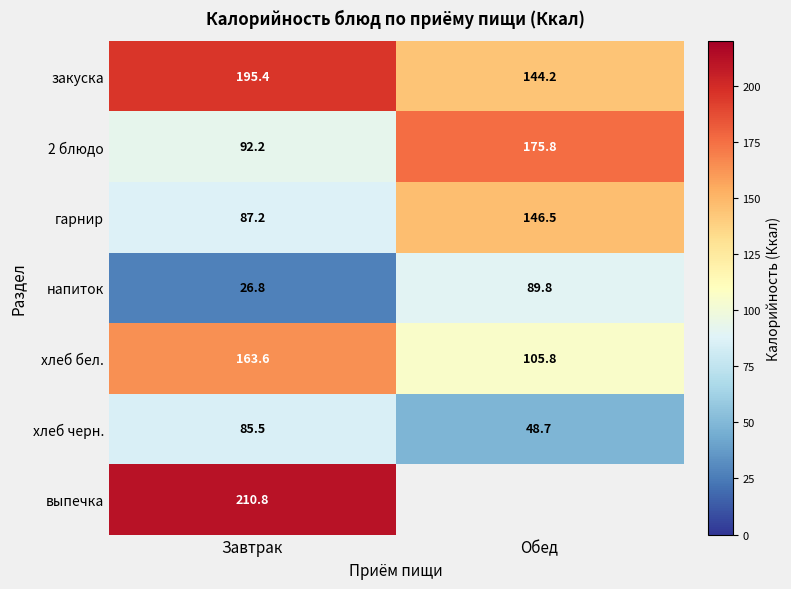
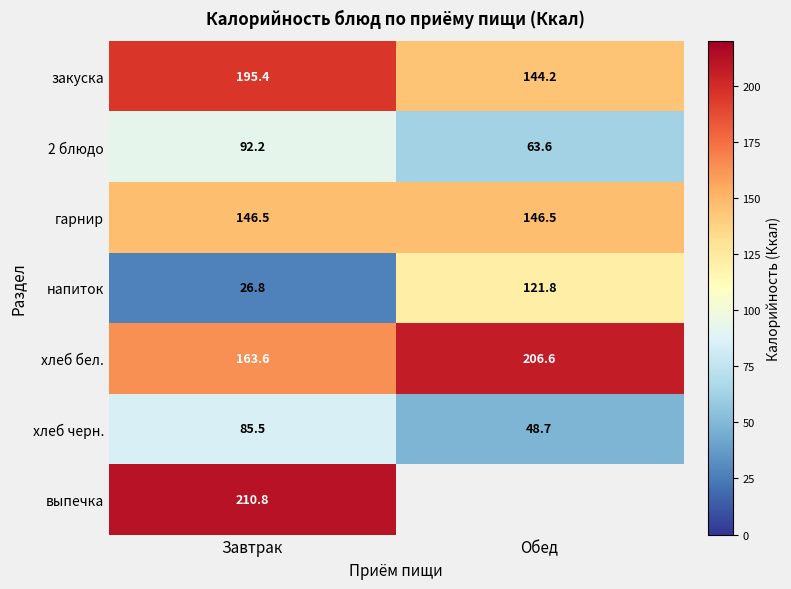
2 блюдо, Обед: 175.8 -> 63.6
гарнир, Завтрак: 87.2 -> 146.5
напиток, Обед: 89.8 -> 121.8
хлеб бел., Обед: 105.8 -> 206.6
